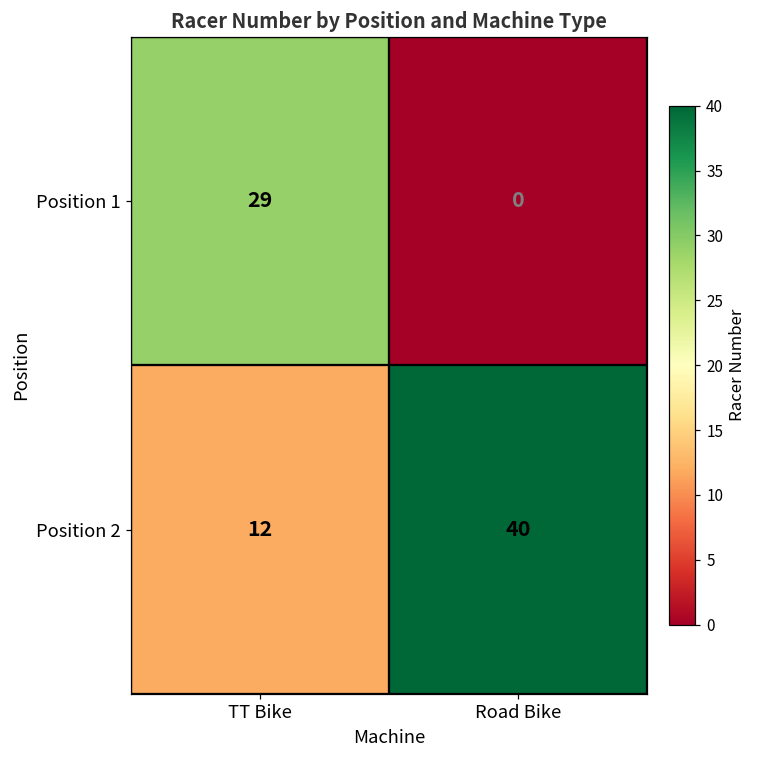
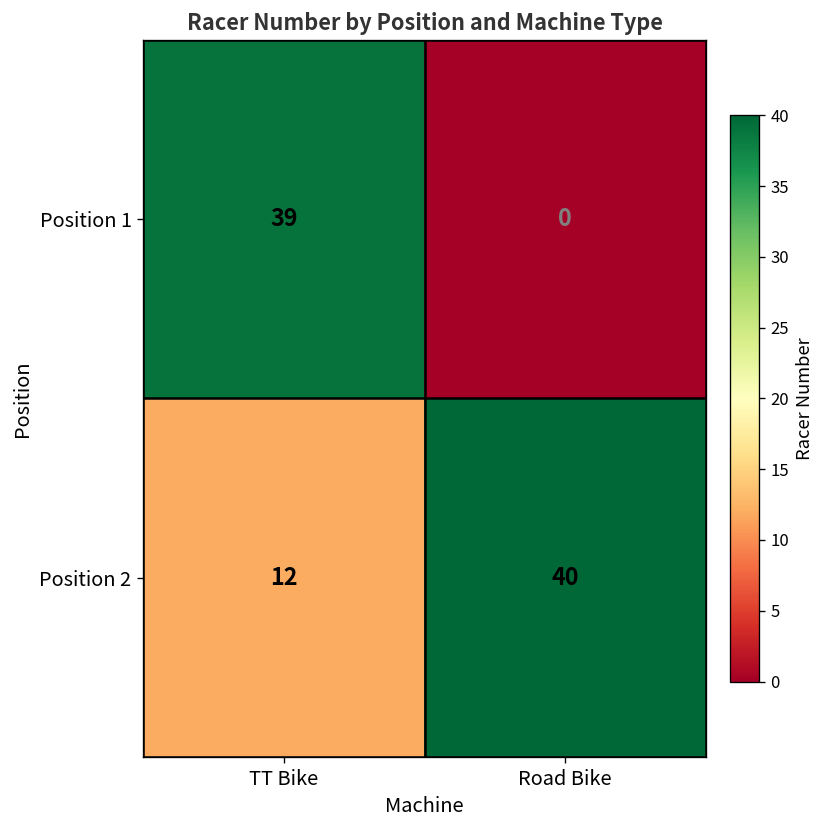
Position 1, TT Bike: 29 -> 39
